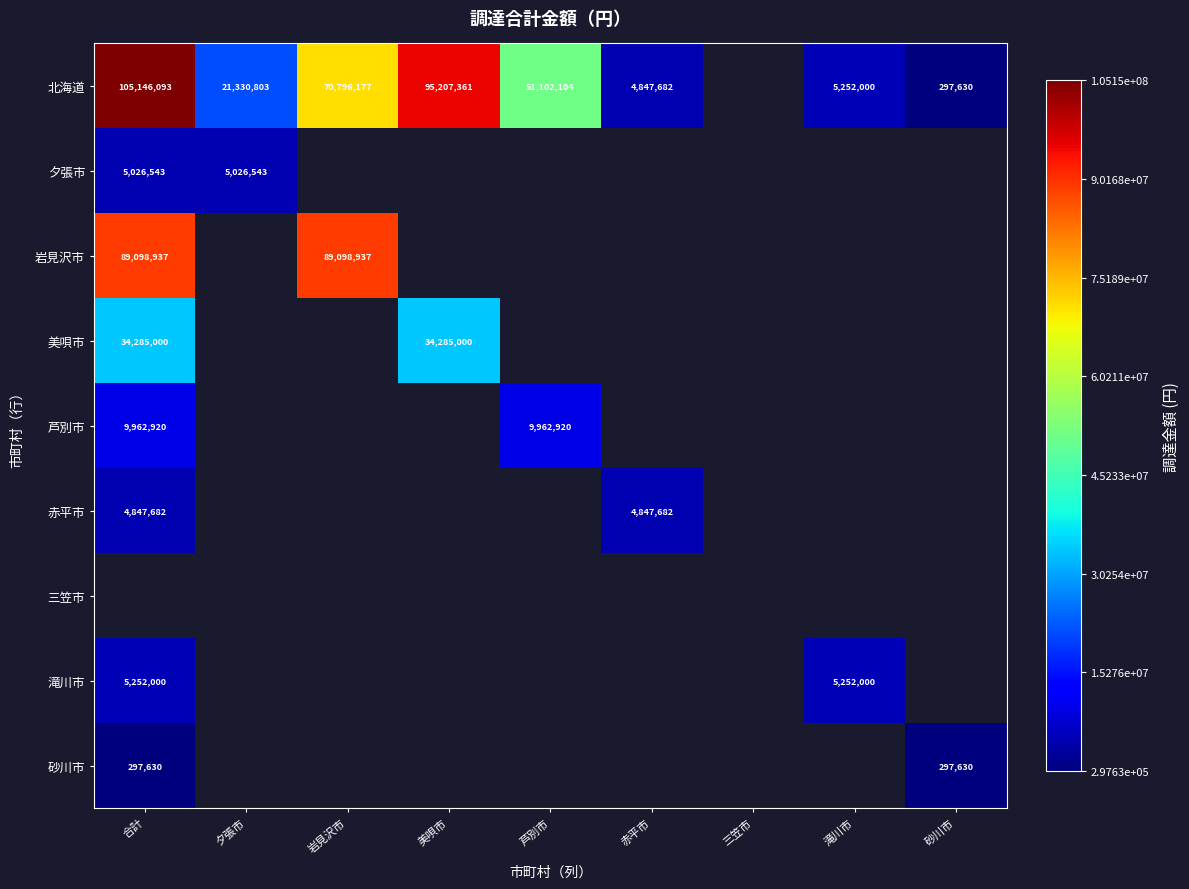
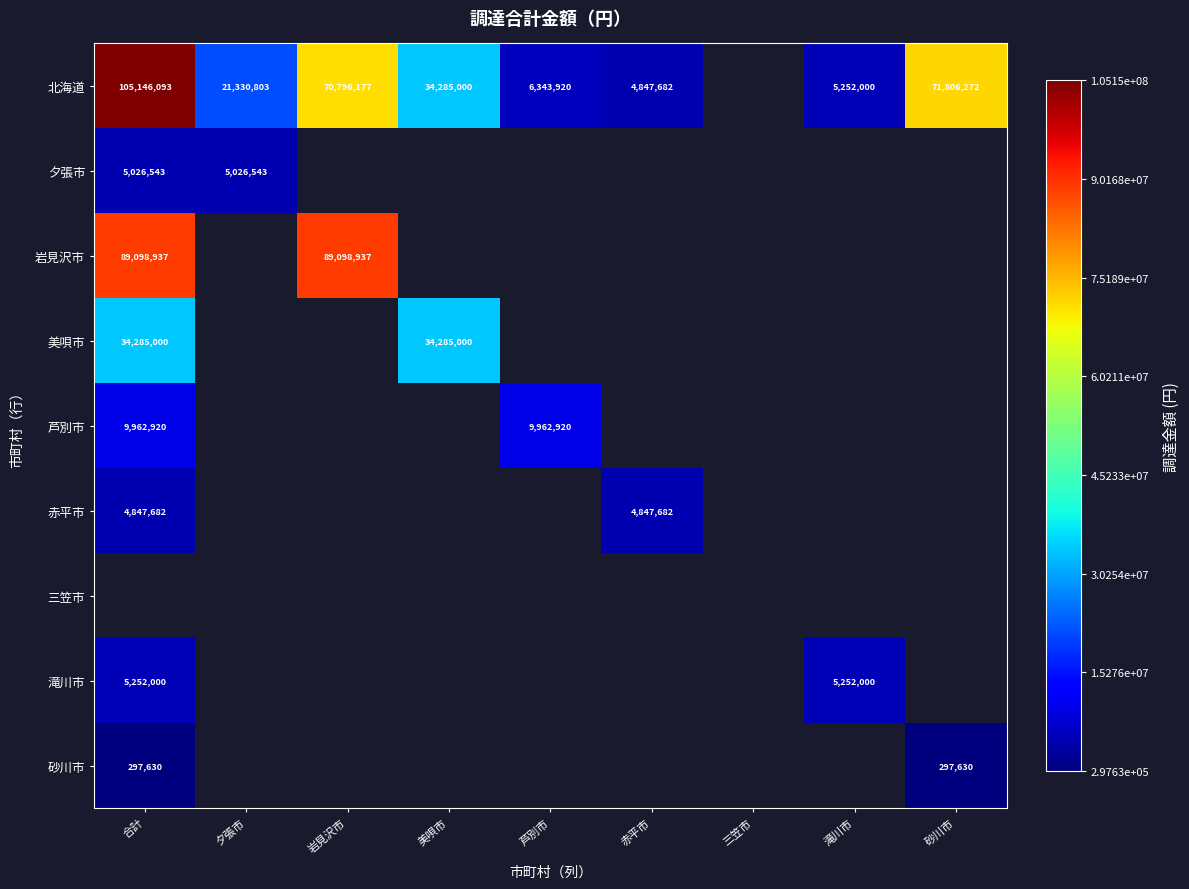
北海道, 美唄市: 95,207,361 -> 34,285,000
北海道, 芦別市: 51,102,104 -> 6,343,920
北海道, 砂川市: 297,630 -> 71,806,272
